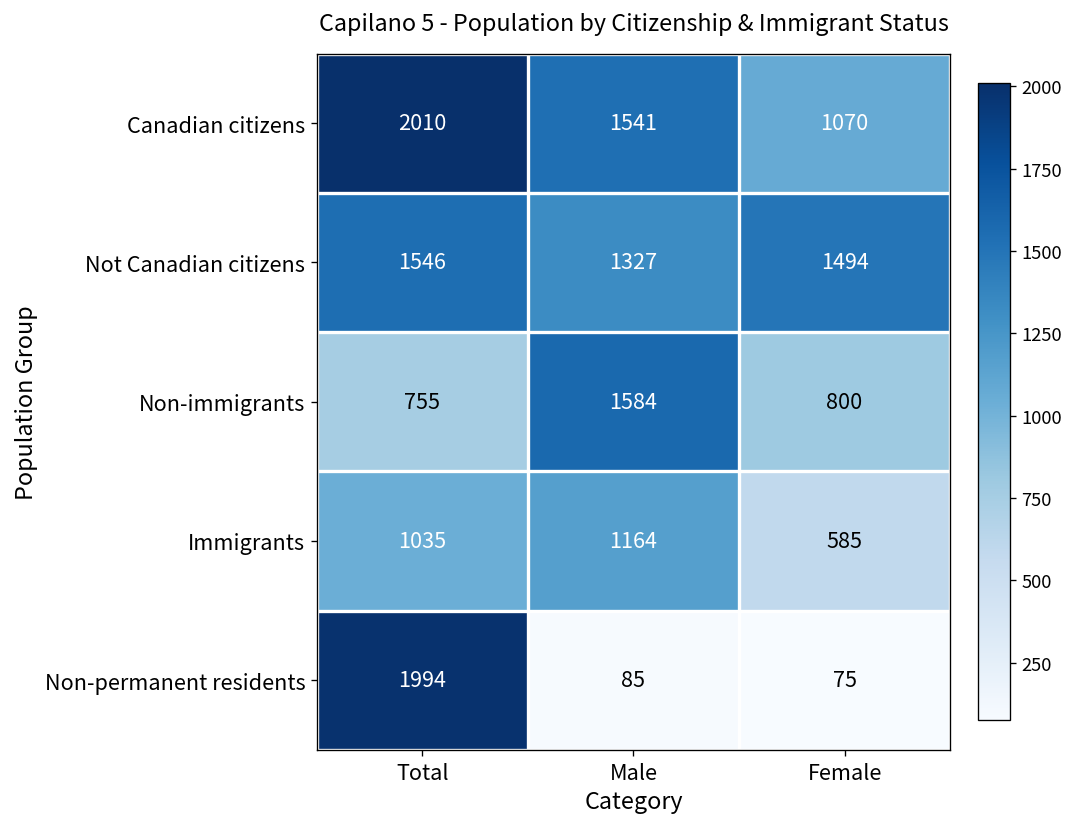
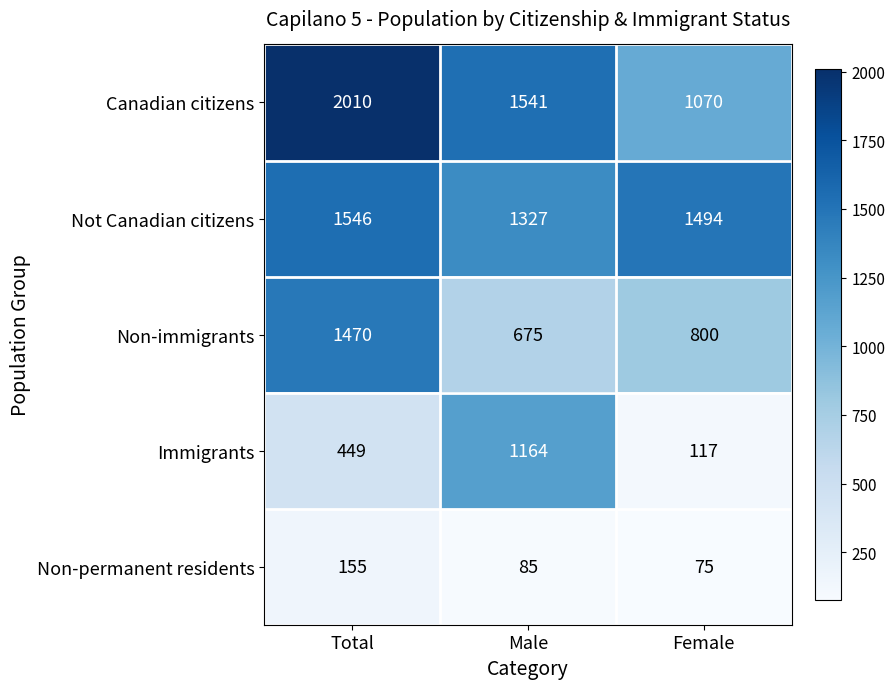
Non-immigrants, Total: 755 -> 1470
Non-immigrants, Male: 1584 -> 675
Immigrants, Total: 1035 -> 449
Immigrants, Female: 585 -> 117
Non-permanent residents, Total: 1994 -> 155
